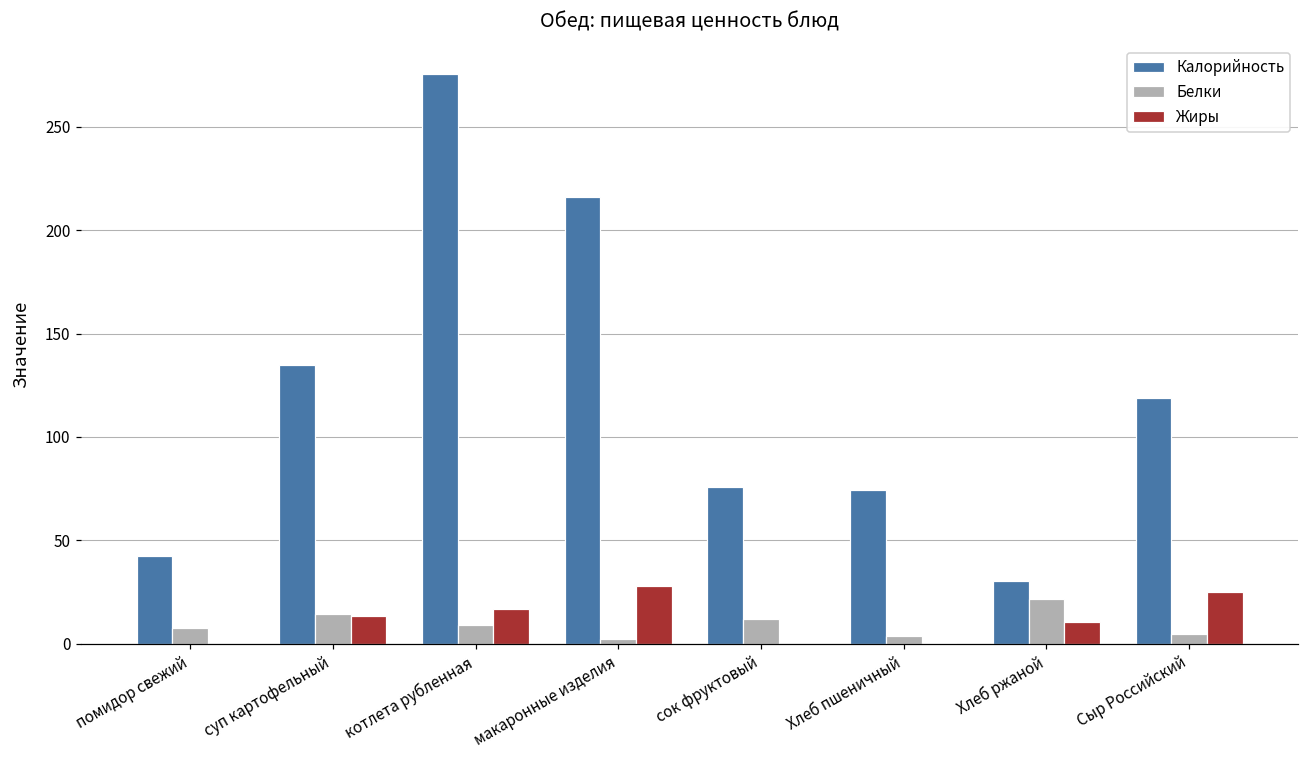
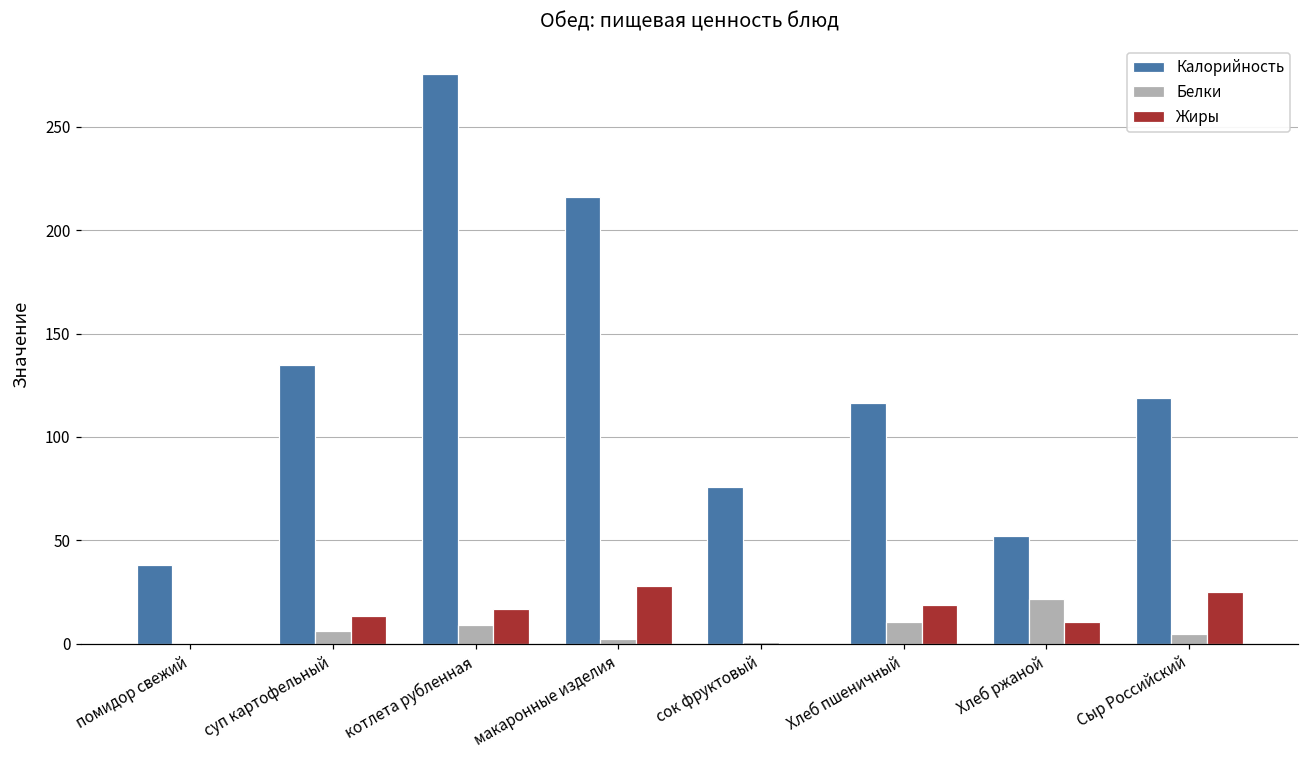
Калорийность, помидор свежий: 42 -> 38
Белки, помидор свежий: 8 -> 1
Белки, суп картофельный: 15 -> 6
Белки, сок фруктовый: 12 -> 1
Калорийность, Хлеб пшеничный: 74 -> 117
Белки, Хлеб пшеничный: 4 -> 11
Жиры, Хлеб пшеничный: 1 -> 19
Калорийность, Хлеб ржаной: 31 -> 52
